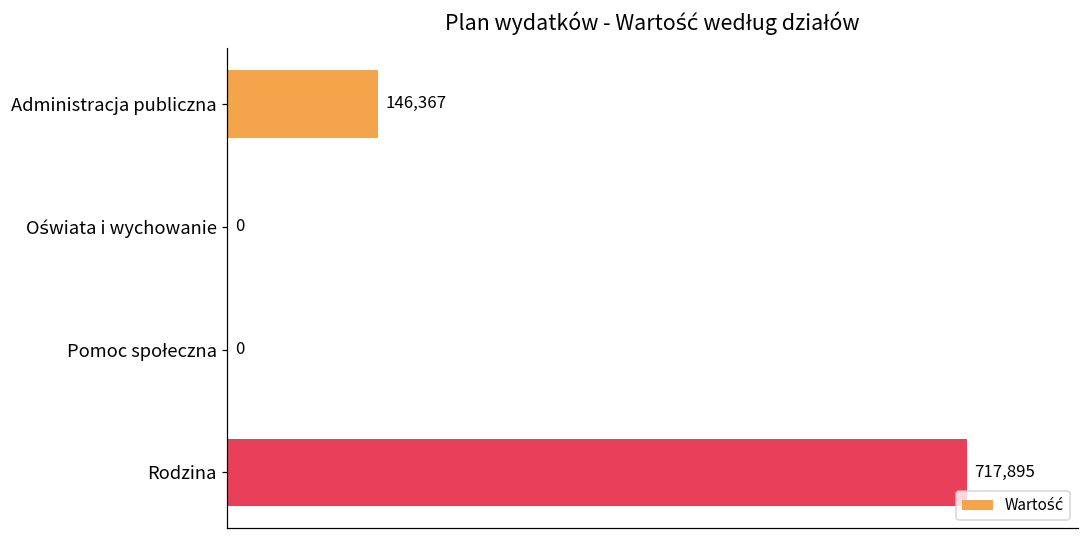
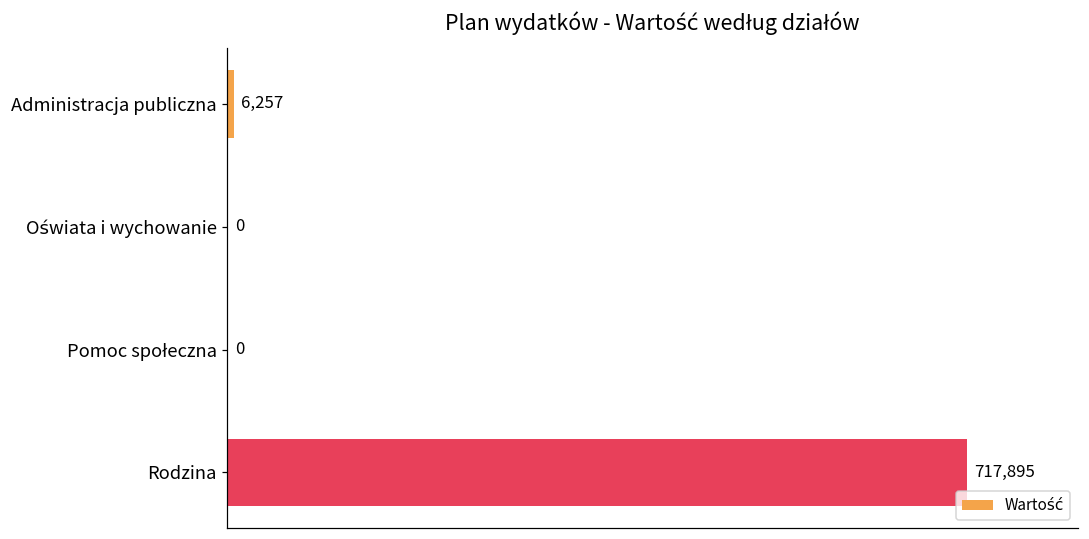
Administracja publiczna: 146,367 -> 6,257
